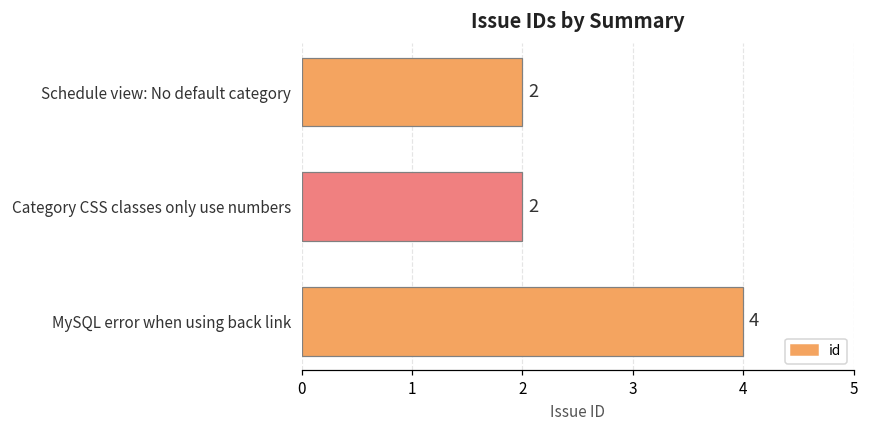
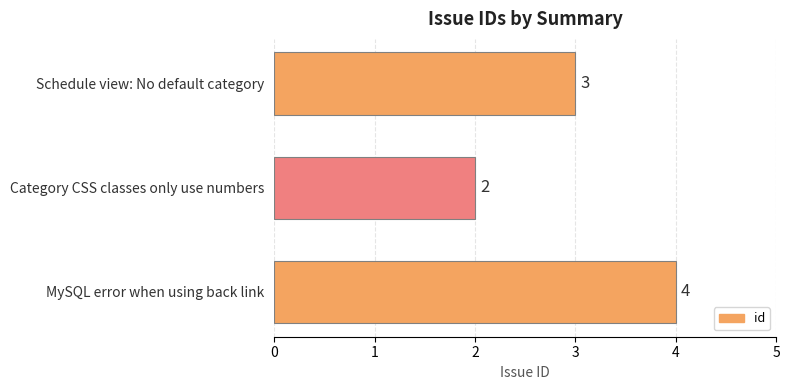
Schedule view: No default category: 2 -> 3
